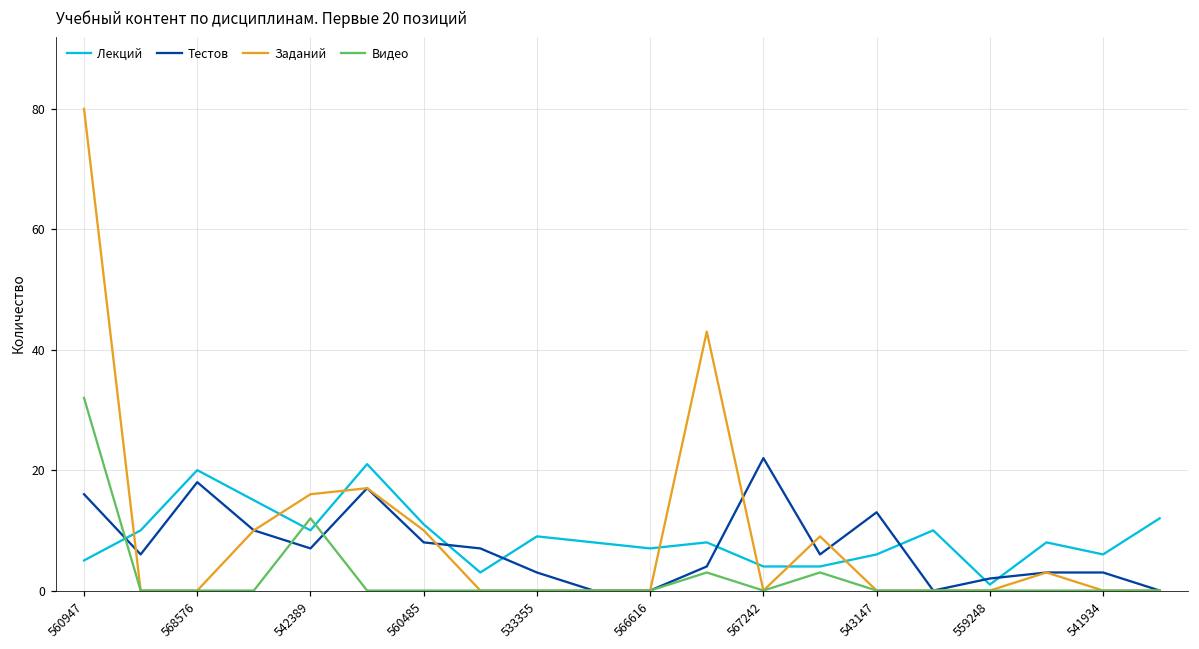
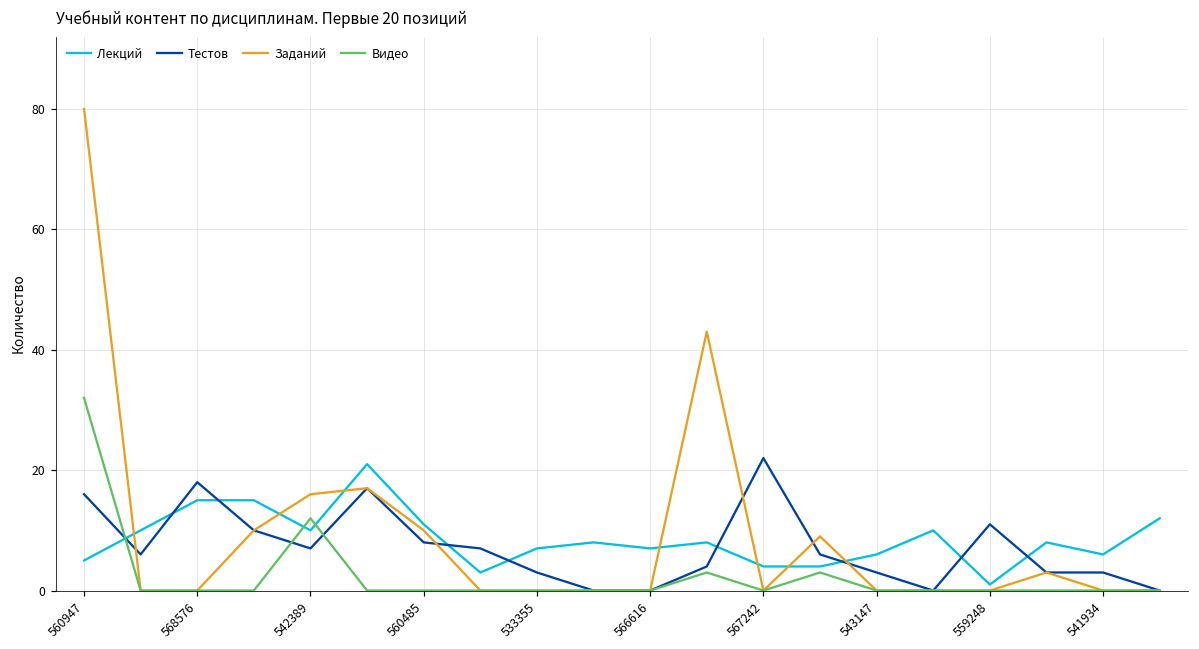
Лекций, 568576: 20 -> 15
Лекций, 533355: 9 -> 7
Тестов, 543147: 13 -> 3
Тестов, 559248: 2 -> 11
